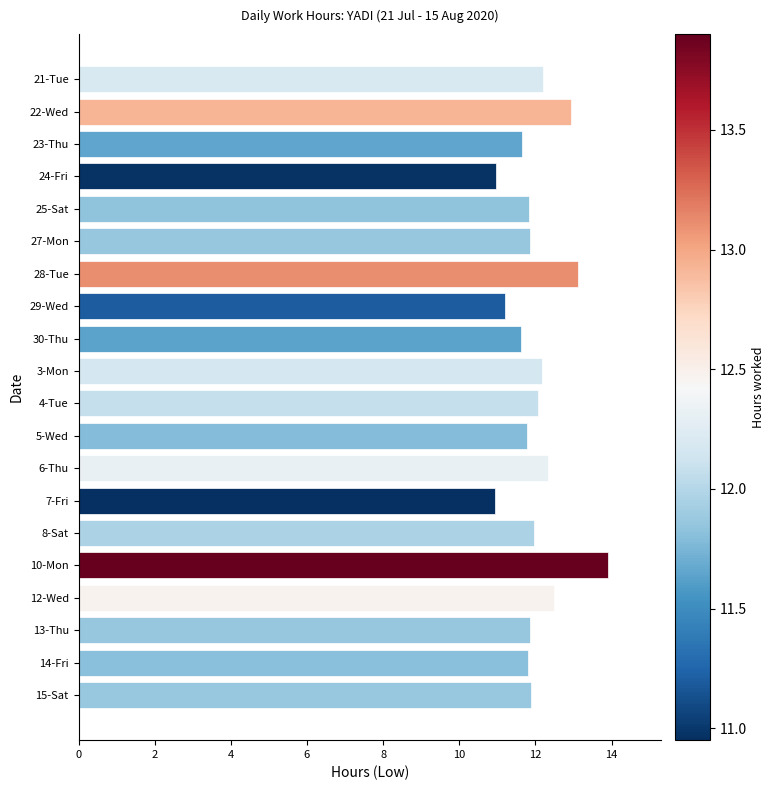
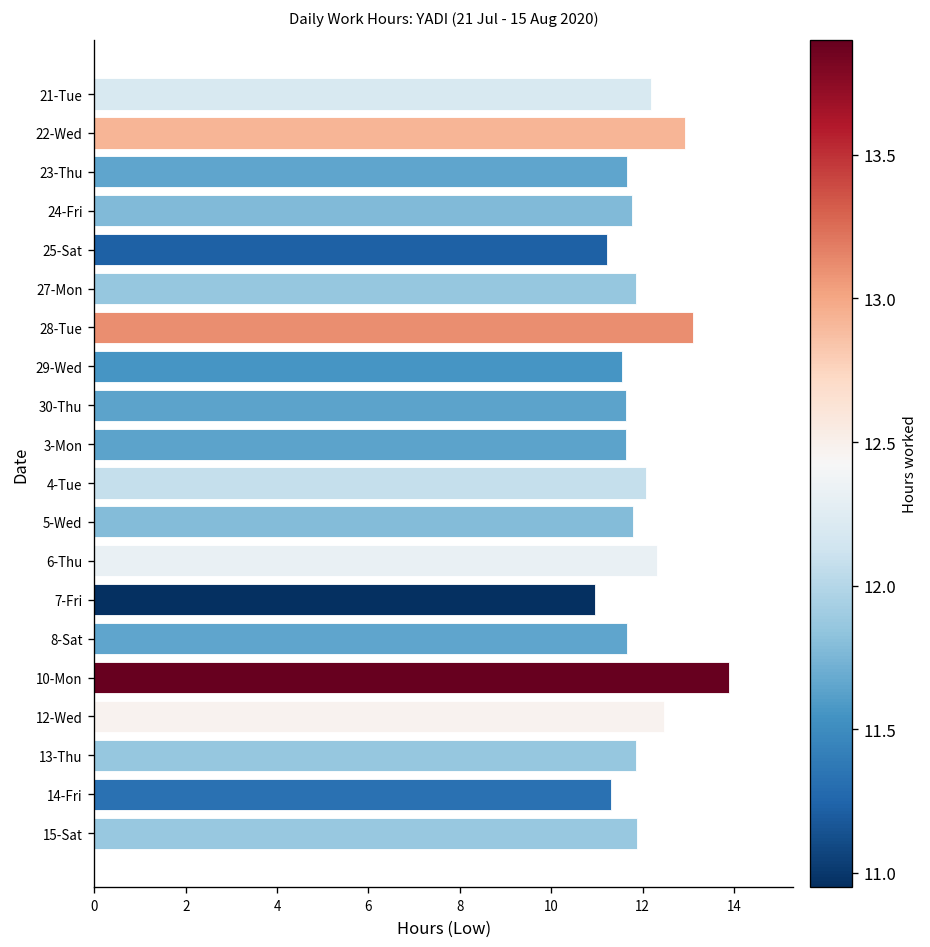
24-Fri: 11.0 -> 11.8
25-Sat: 11.8 -> 11.2
29-Wed: 11.2 -> 11.6
3-Mon: 12.2 -> 11.6
8-Sat: 12.0 -> 11.7
14-Fri: 11.8 -> 11.3
